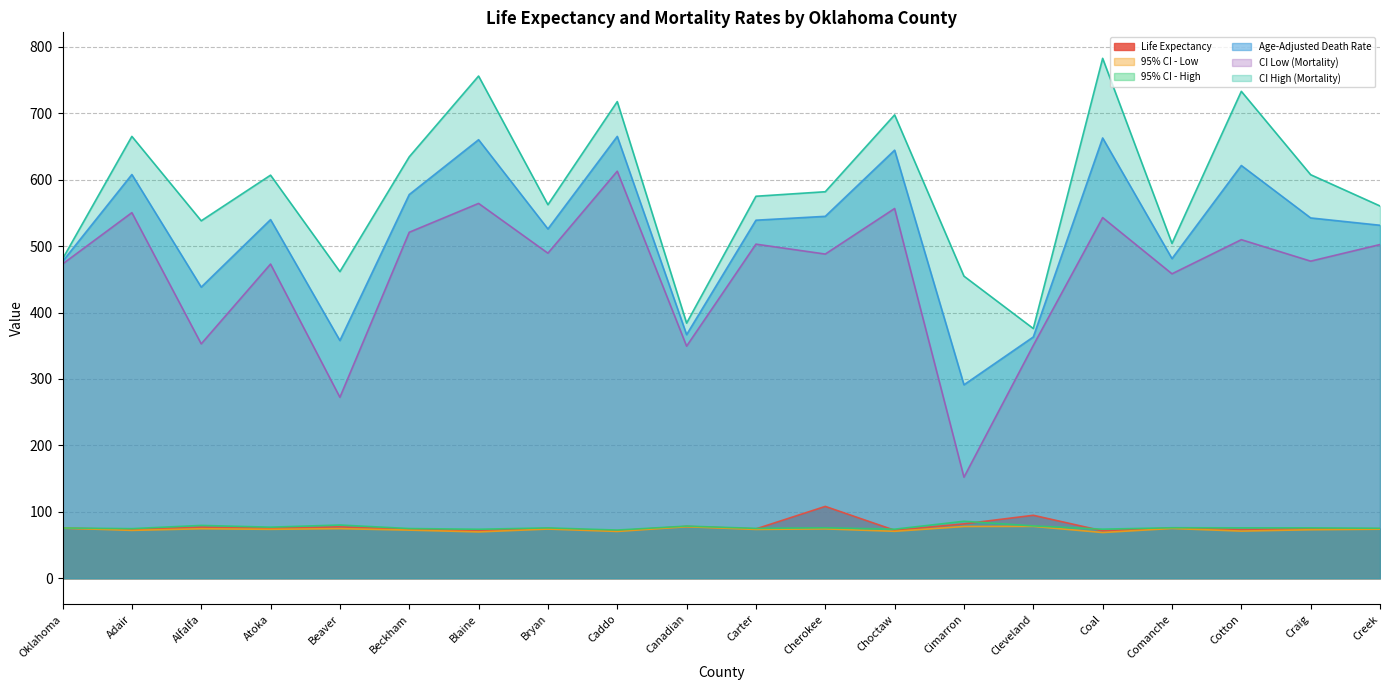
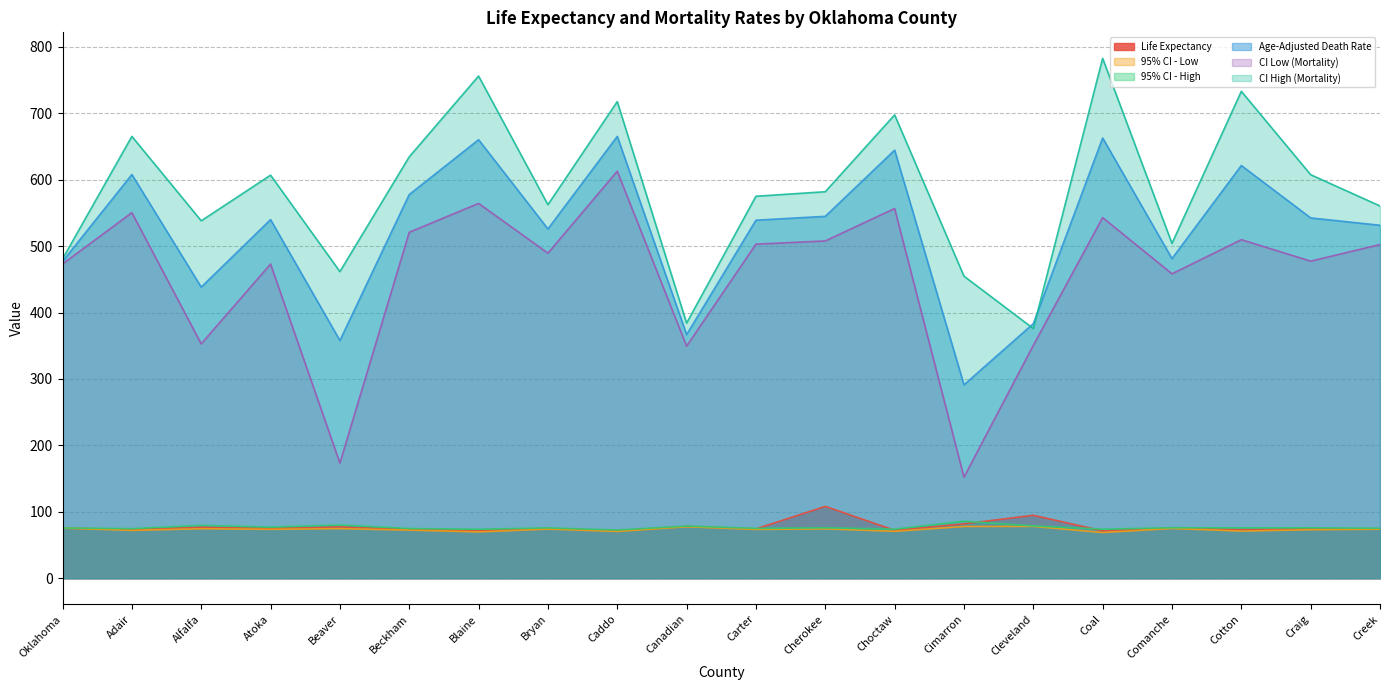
CI Low (Mortality), Beaver: 270 -> 170
CI Low (Mortality), Cherokee: 490 -> 510
Age-Adjusted Death Rate, Cleveland: 360 -> 380
